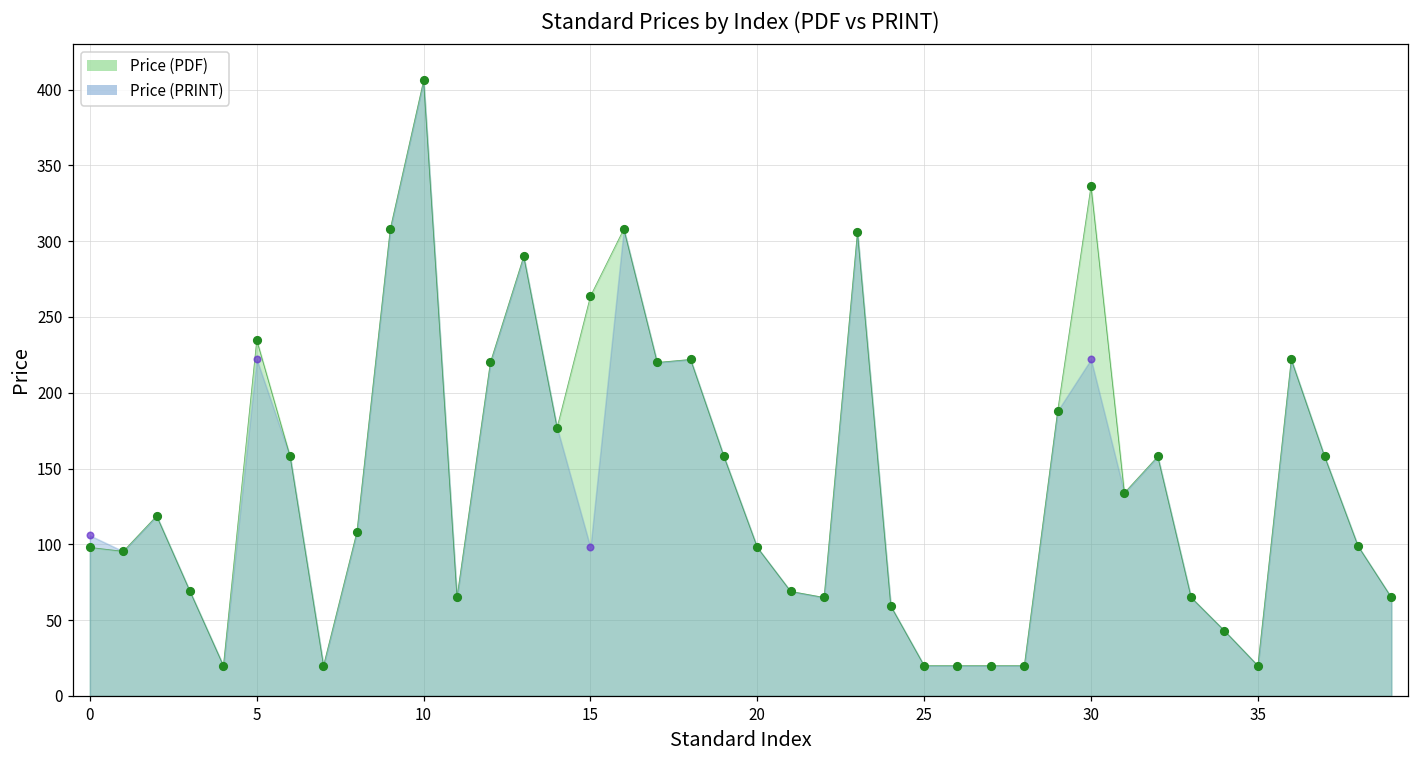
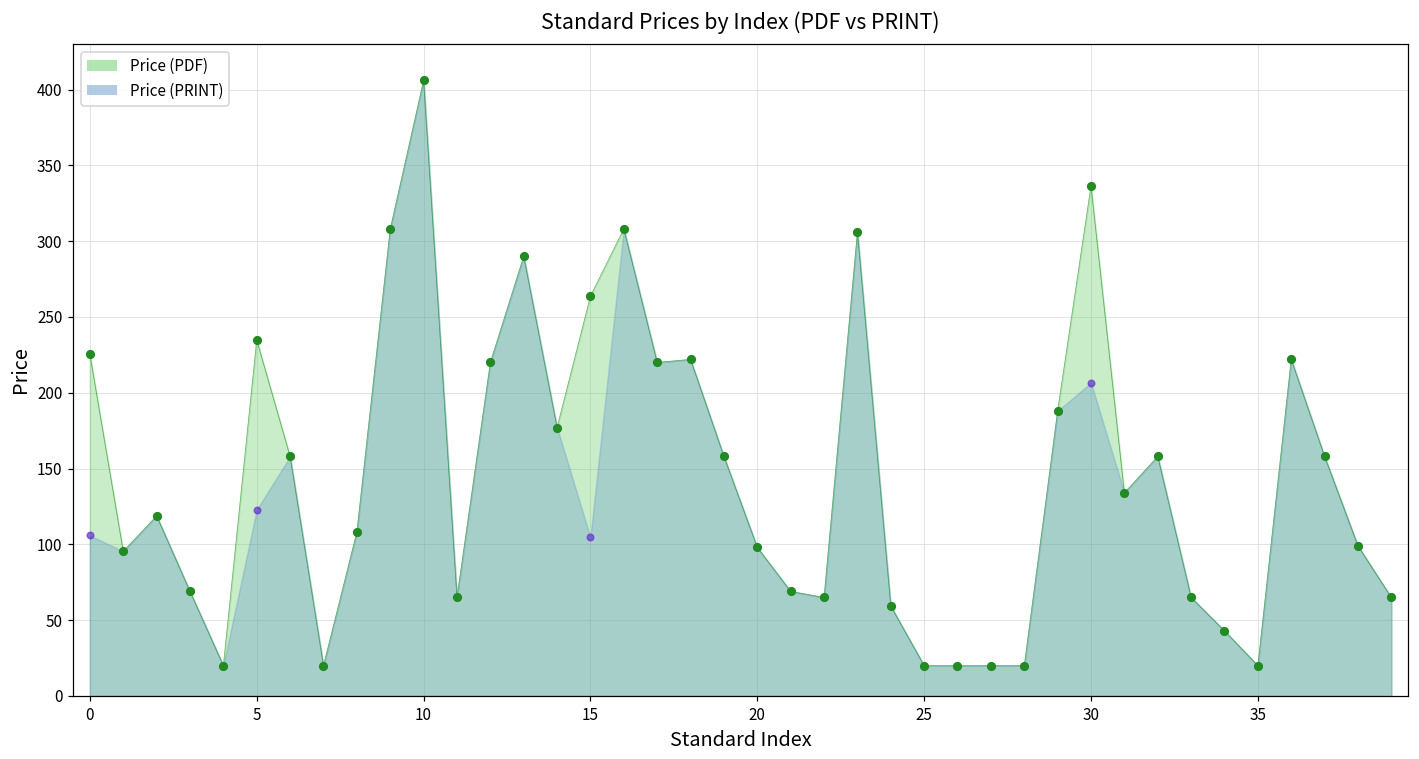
Price (PDF), 0: 98 -> 225
Price (PRINT), 5: 222 -> 123
Price (PRINT), 15: 98 -> 105
Price (PRINT), 30: 222 -> 207
